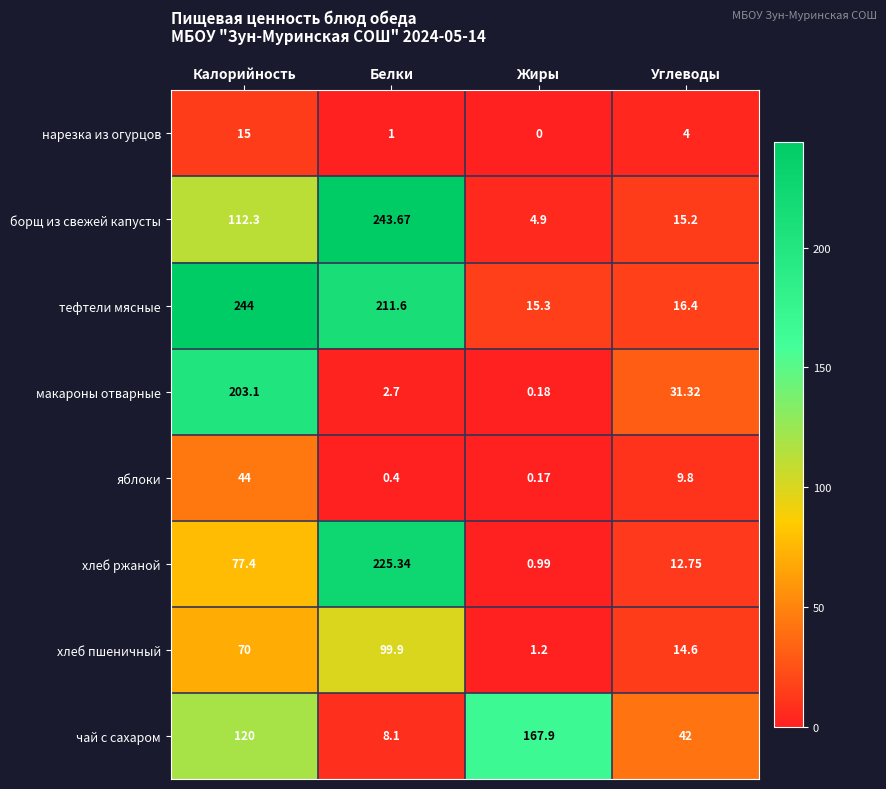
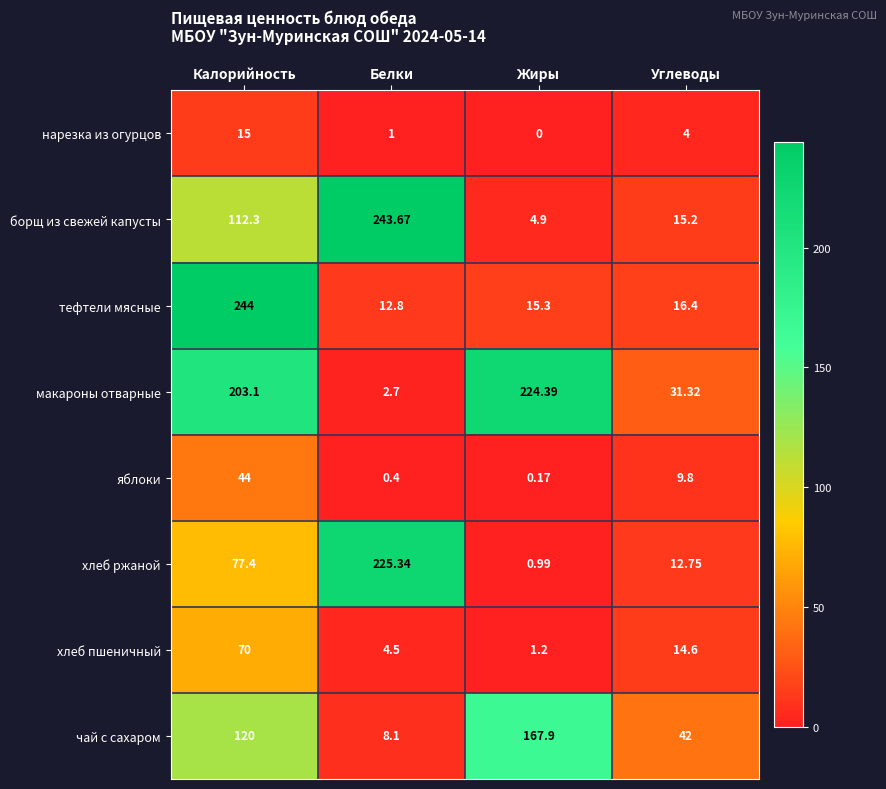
тефтели мясные, Белки: 211.6 -> 12.8
макароны отварные, Жиры: 0.18 -> 224.39
хлеб пшеничный, Белки: 99.9 -> 4.5
